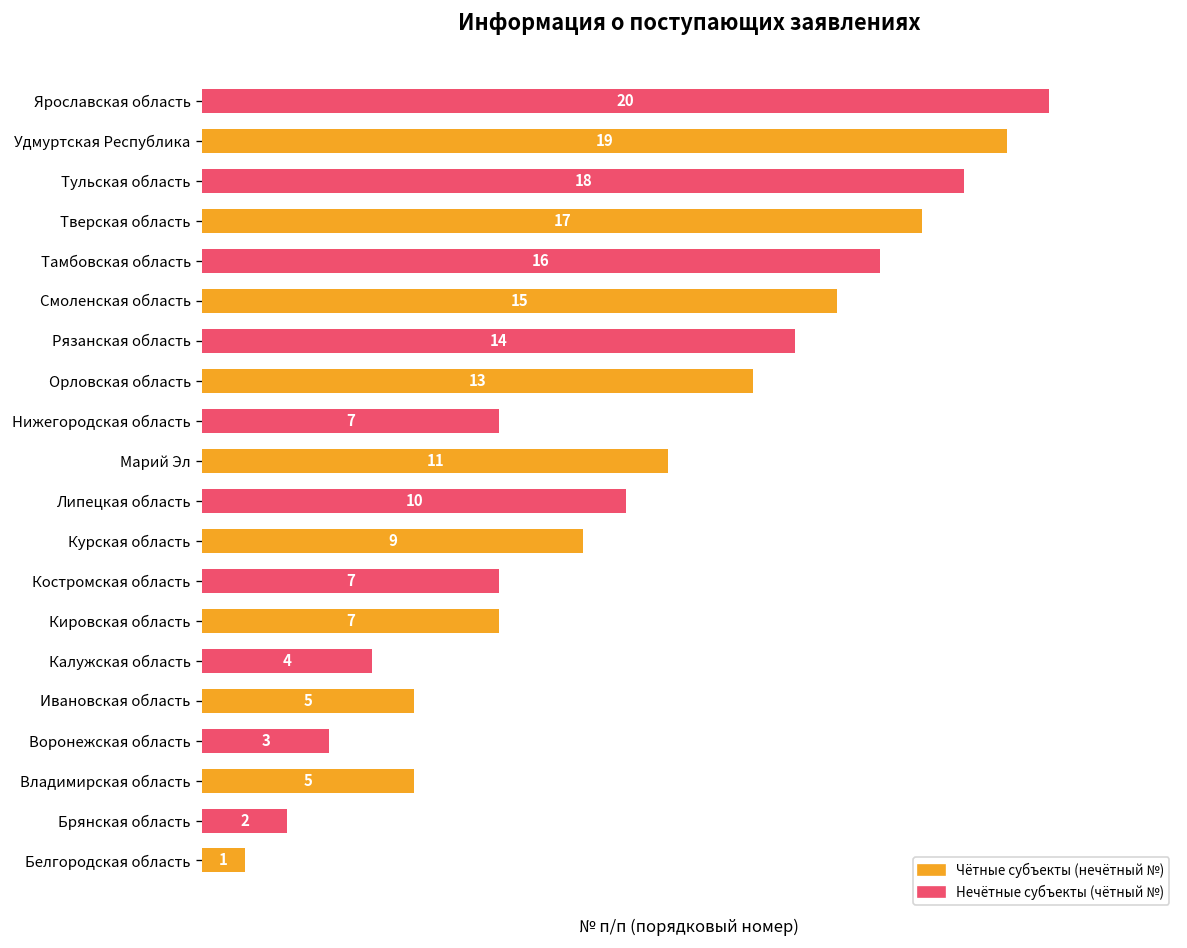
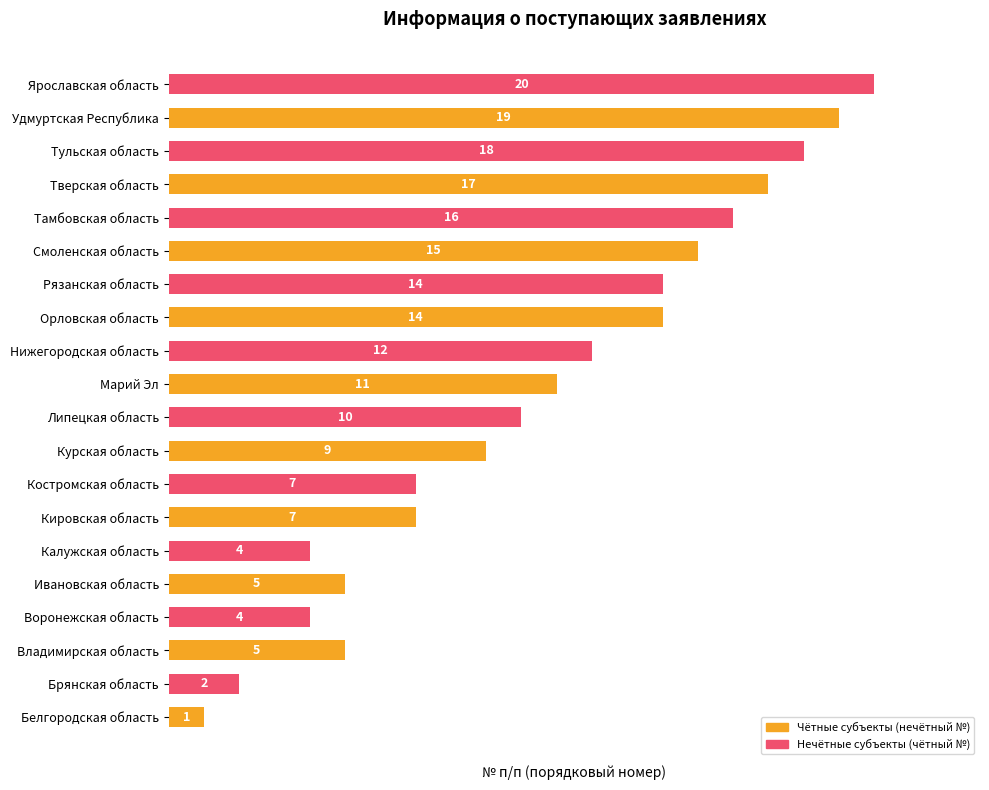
Орловская область: 13 -> 14
Нижегородская область: 7 -> 12
Воронежская область: 3 -> 4
